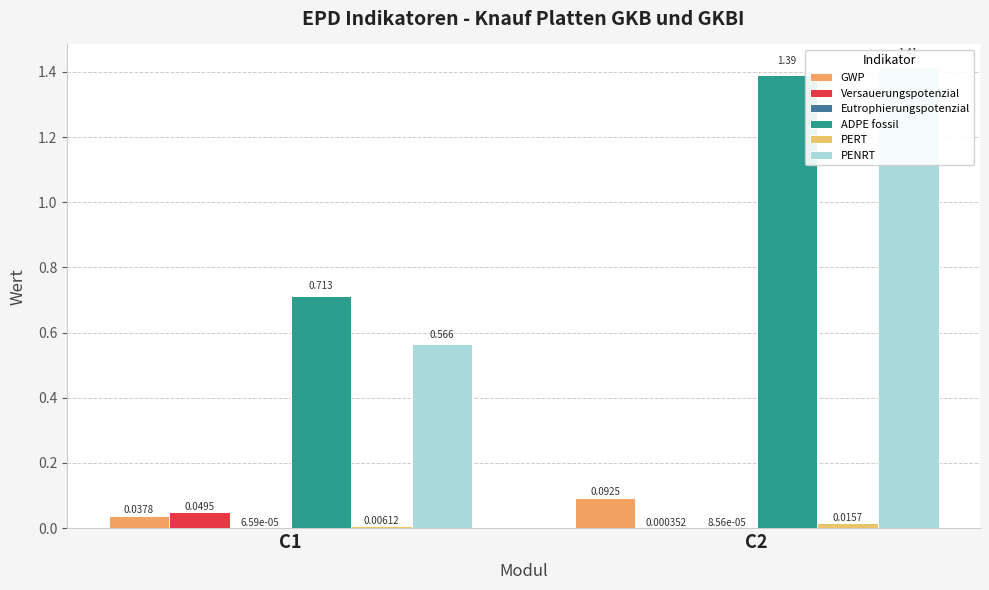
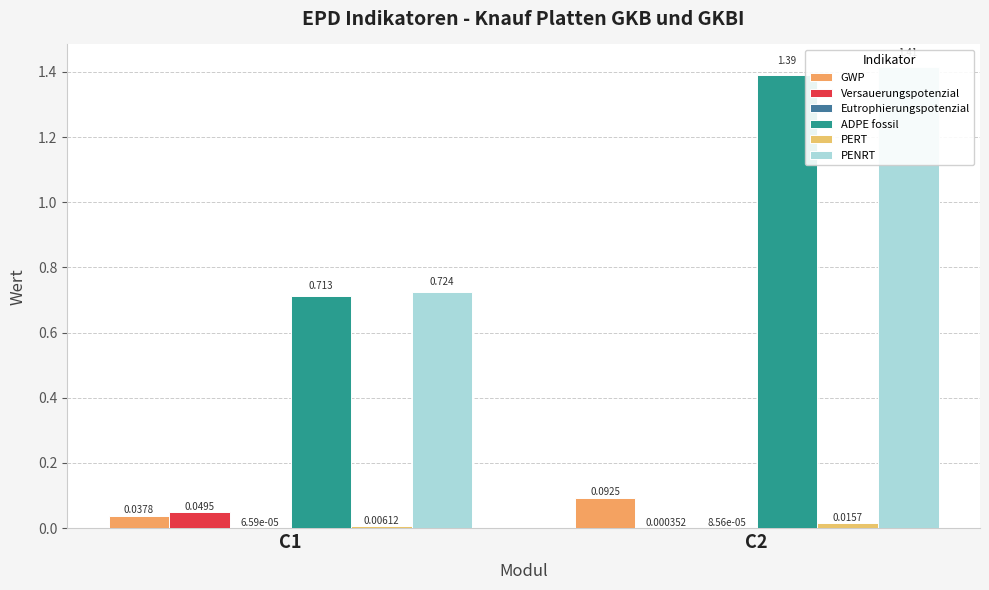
PENRT, C1: 0.566 -> 0.724
